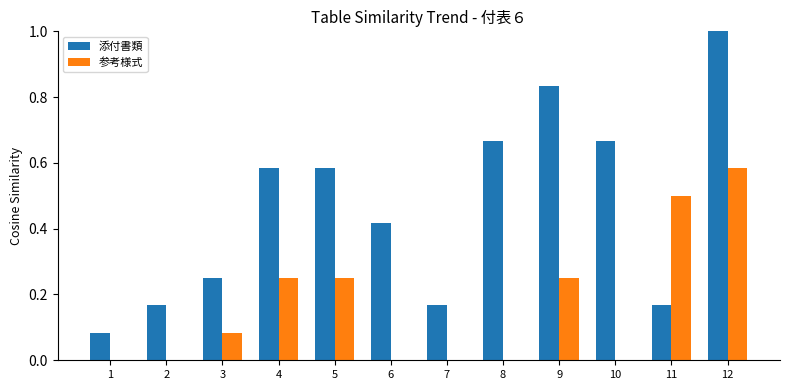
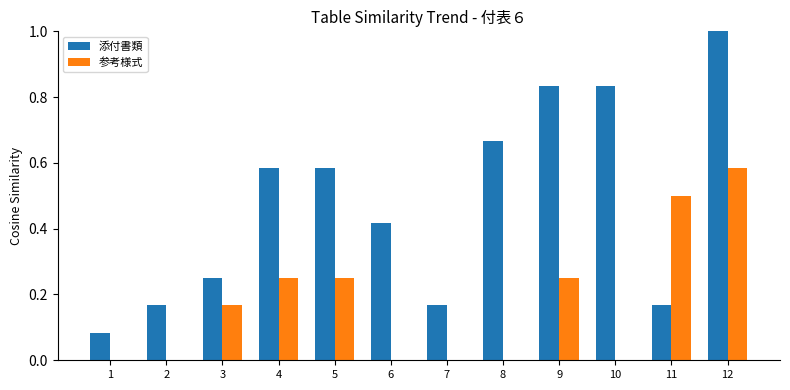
参考様式, 3: 0.08 -> 0.17
添付書類, 10: 0.67 -> 0.83
